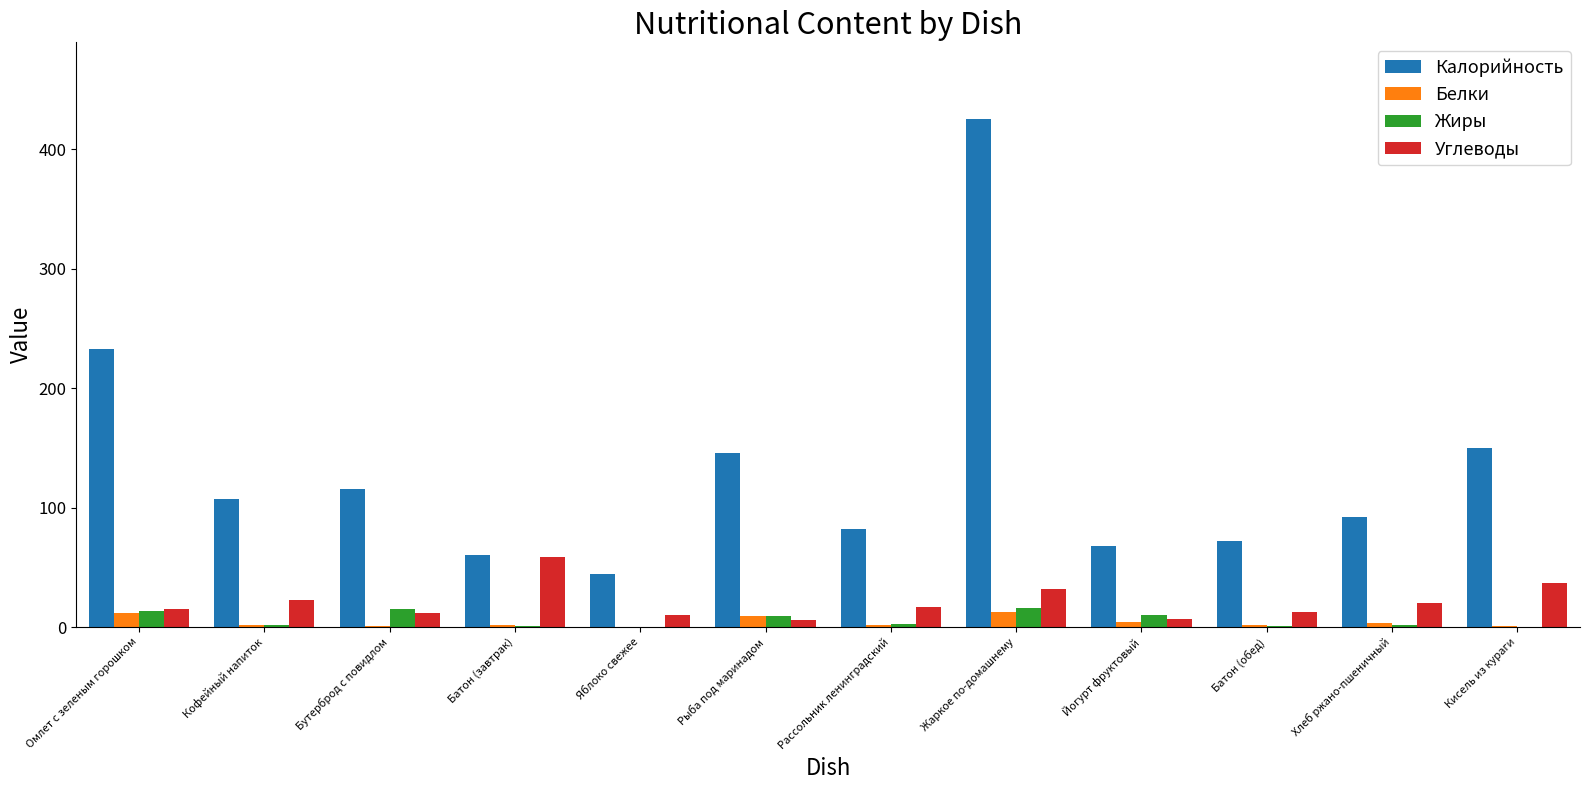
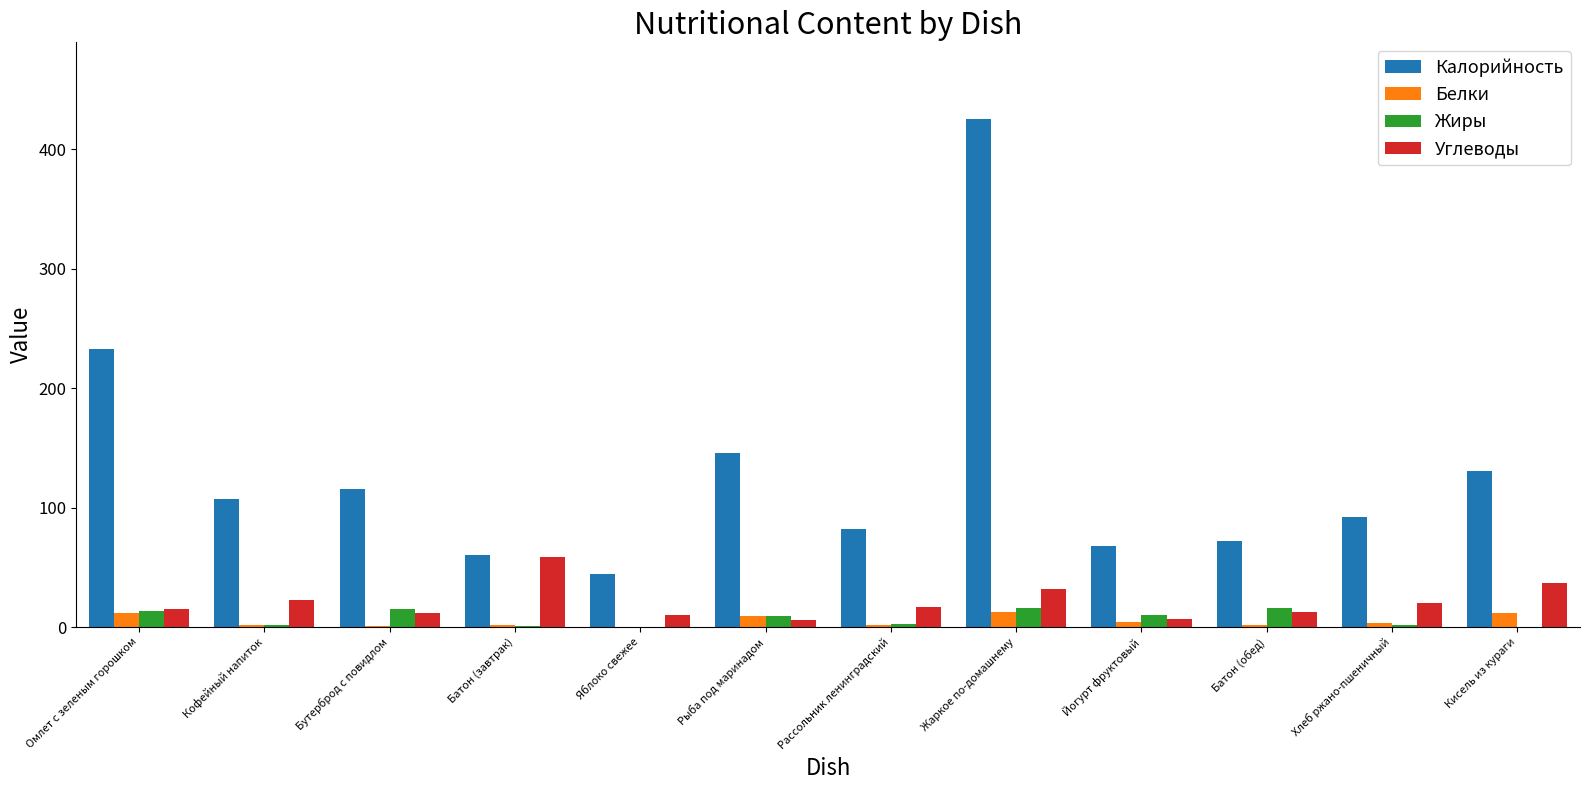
Жиры, Батон (обед): 1 -> 16
Калорийность, Кисель из кураги: 150 -> 131
Белки, Кисель из кураги: 1 -> 12
